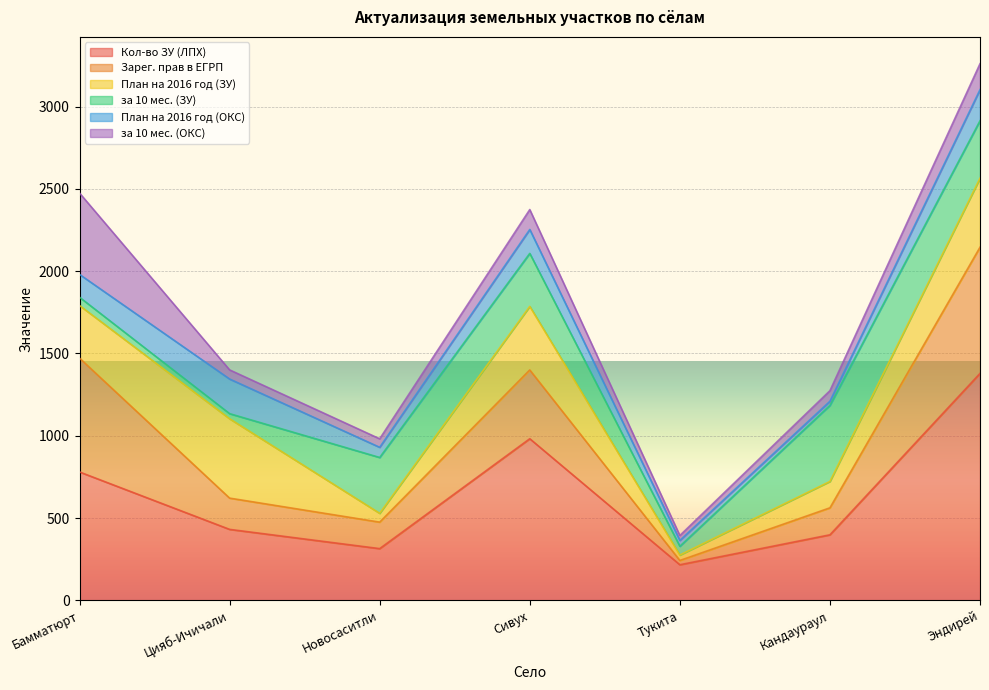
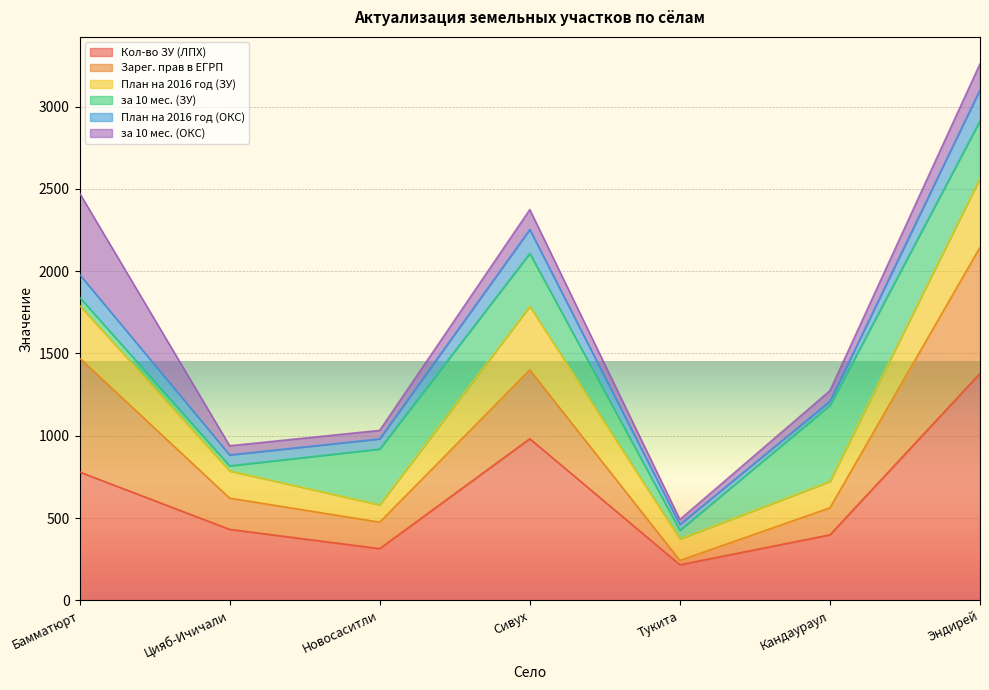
План на 2016 год (ЗУ), Цияб-Ичичали: 480 -> 170
План на 2016 год (ОКС), Цияб-Ичичали: 210 -> 70
План на 2016 год (ЗУ), Новосаситли: 50 -> 100
План на 2016 год (ЗУ), Тукита: 30 -> 130
